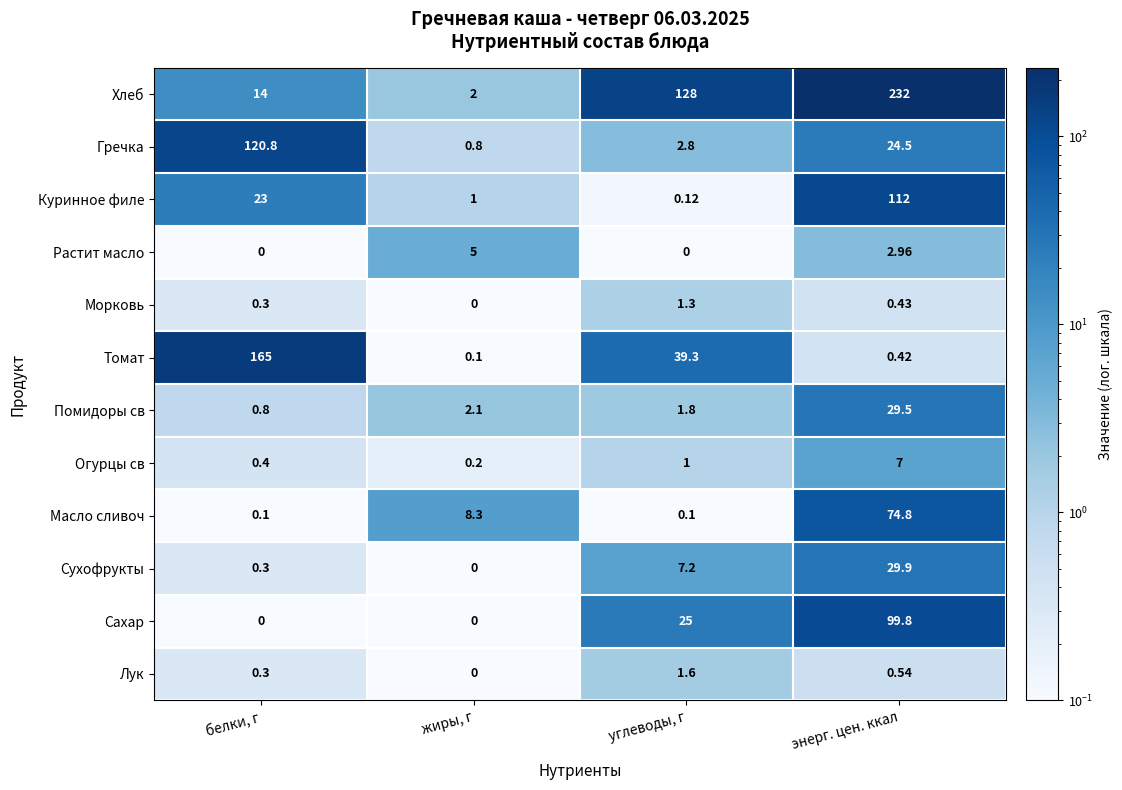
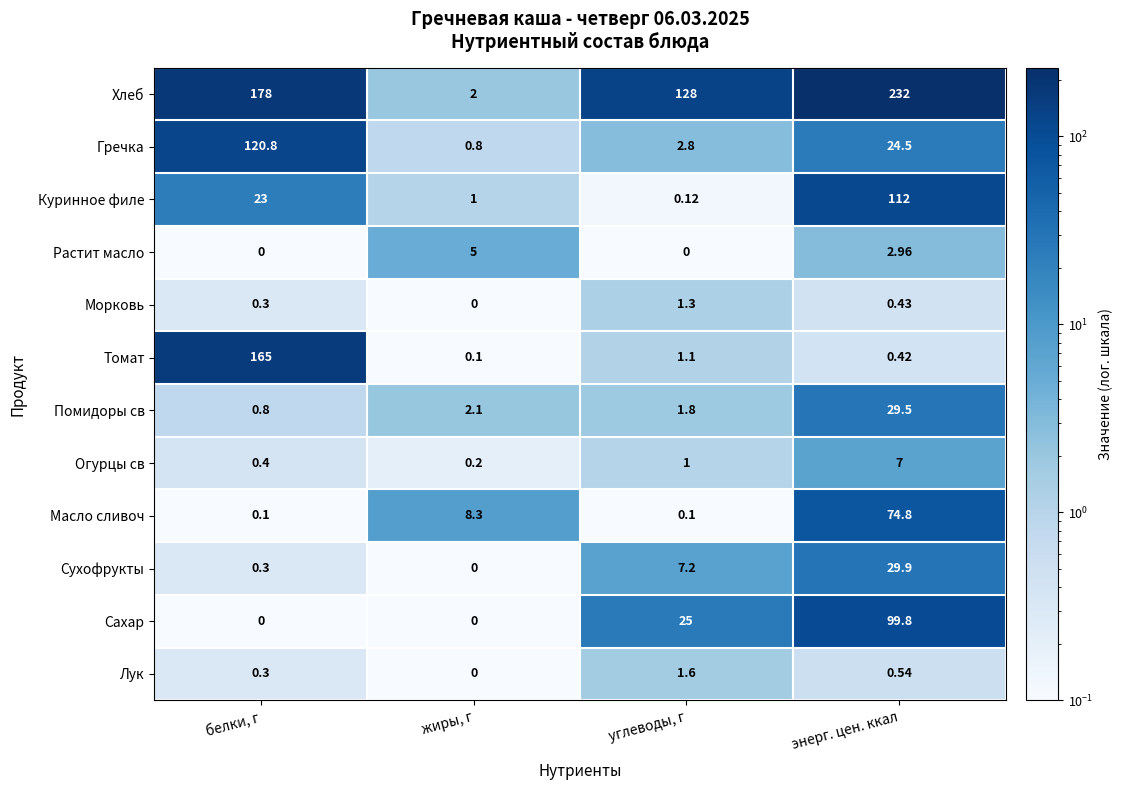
Хлеб, белки, г: 14 -> 178
Томат, углеводы, г: 39.3 -> 1.1
